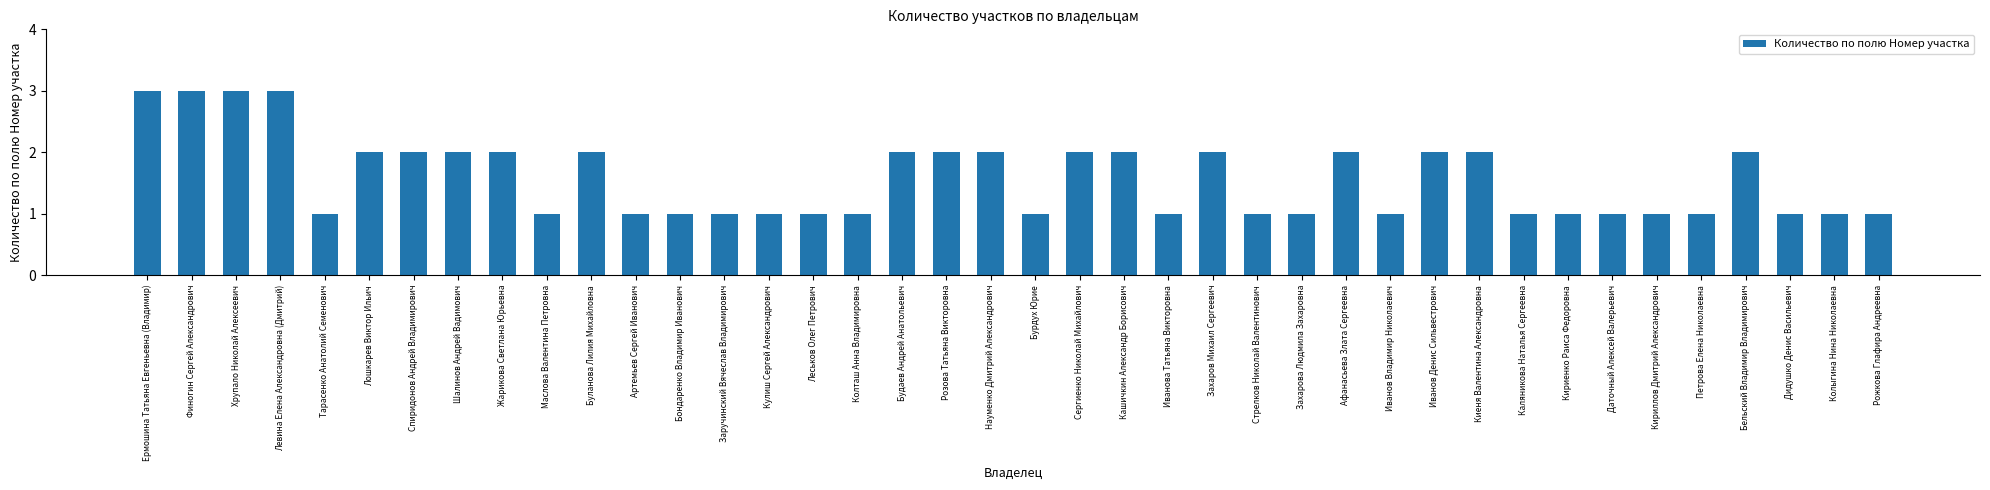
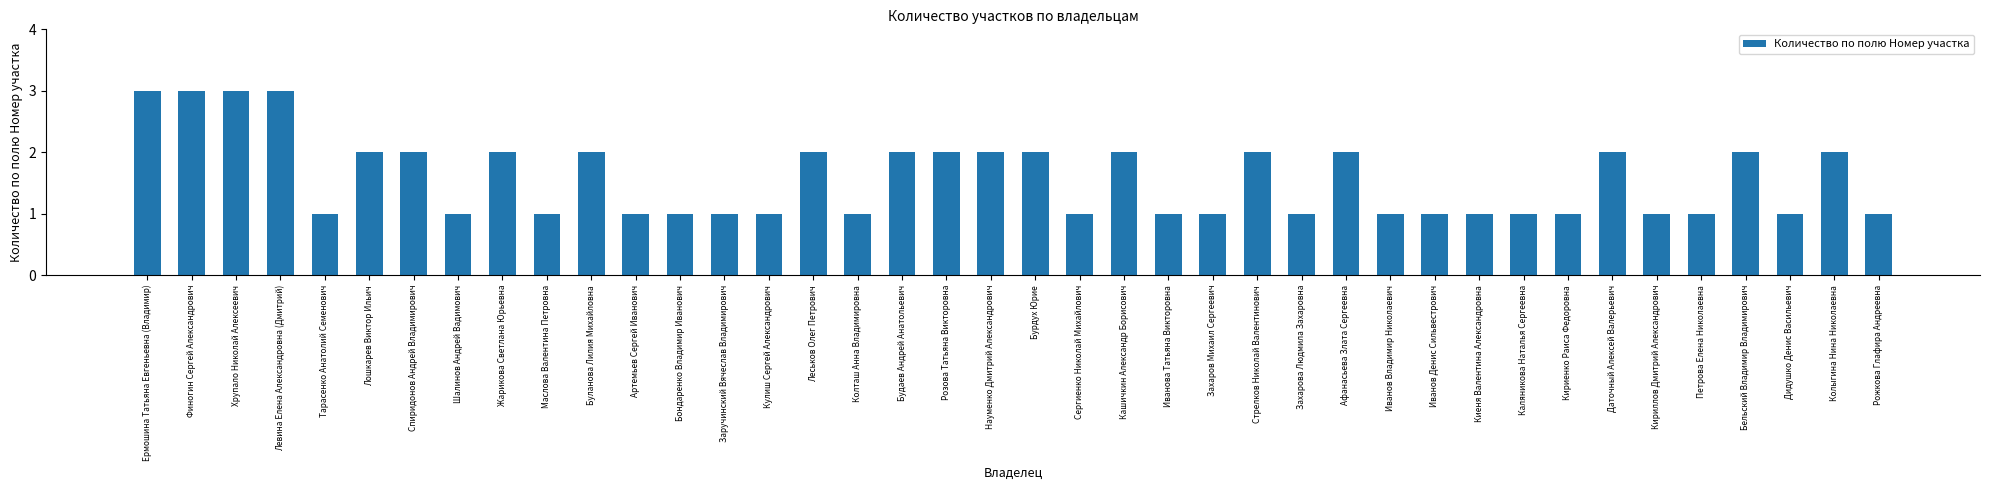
Шалинов Андрей Вадимович: 2 -> 1
Леськов Олег Петрович: 1 -> 2
Бурдух Юрие: 1 -> 2
Сергиенко Николай Михайлович: 2 -> 1
Захаров Михаил Сергеевич: 2 -> 1
Стрелков Николай Валентинович: 1 -> 2
Иванов Денис Сильвестрович: 2 -> 1
Киеня Валентина Александровна: 2 -> 1
Даточный Алексей Валерьевич: 1 -> 2
Колыгина Нина Николаевна: 1 -> 2
